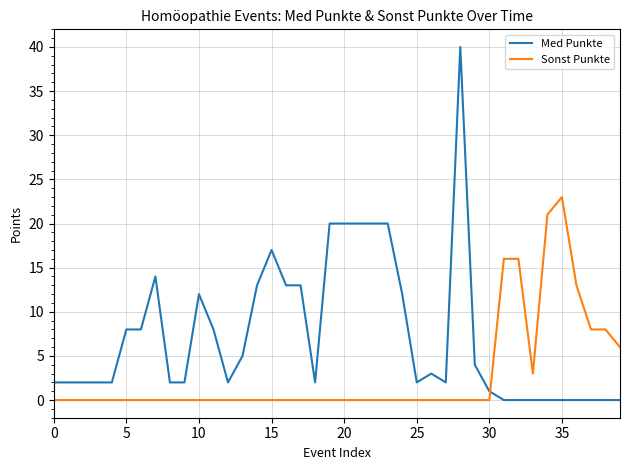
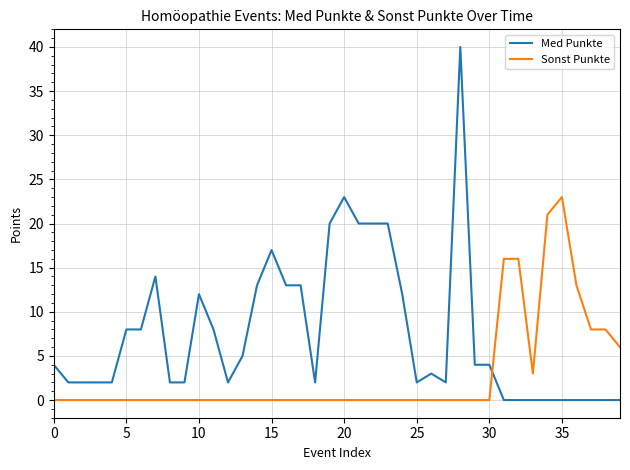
Med Punkte, 0: 2 -> 4
Med Punkte, 20: 20 -> 23
Med Punkte, 30: 1 -> 4
